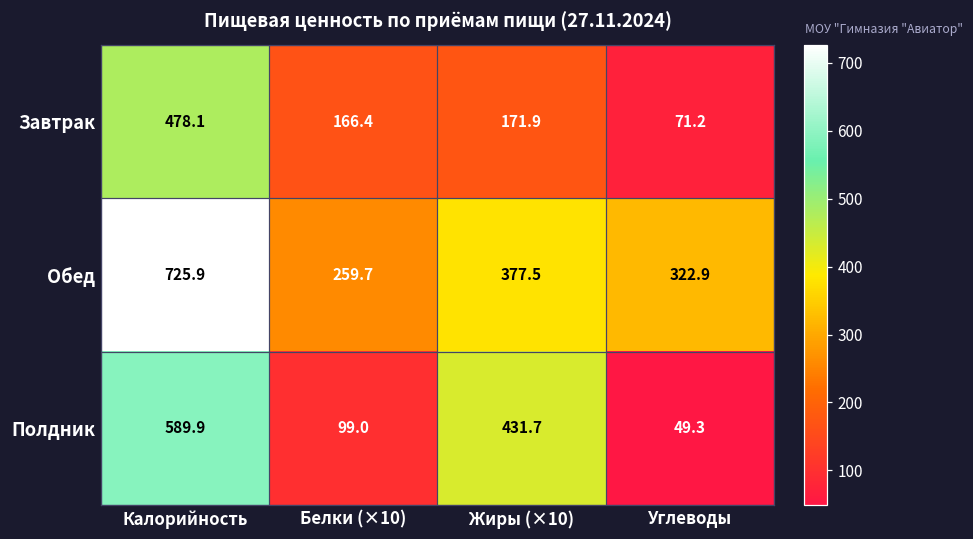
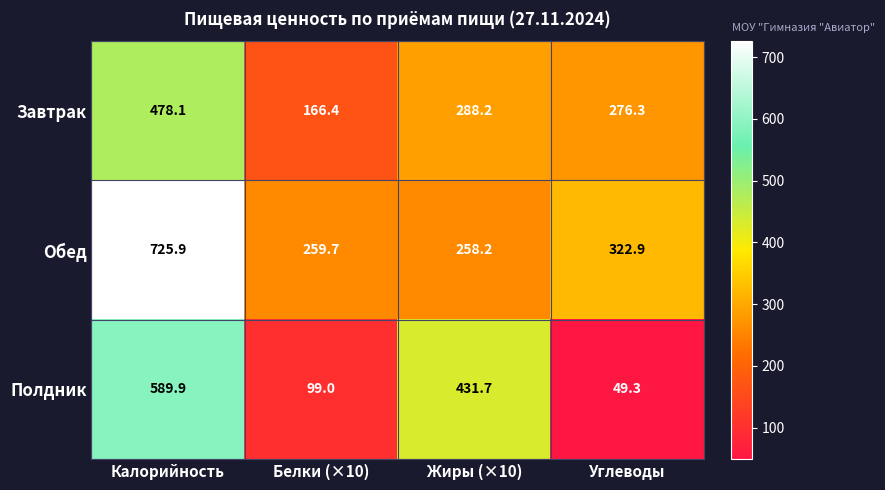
Завтрак, Жиры (×10): 171.9 -> 288.2
Завтрак, Углеводы: 71.2 -> 276.3
Обед, Жиры (×10): 377.5 -> 258.2
